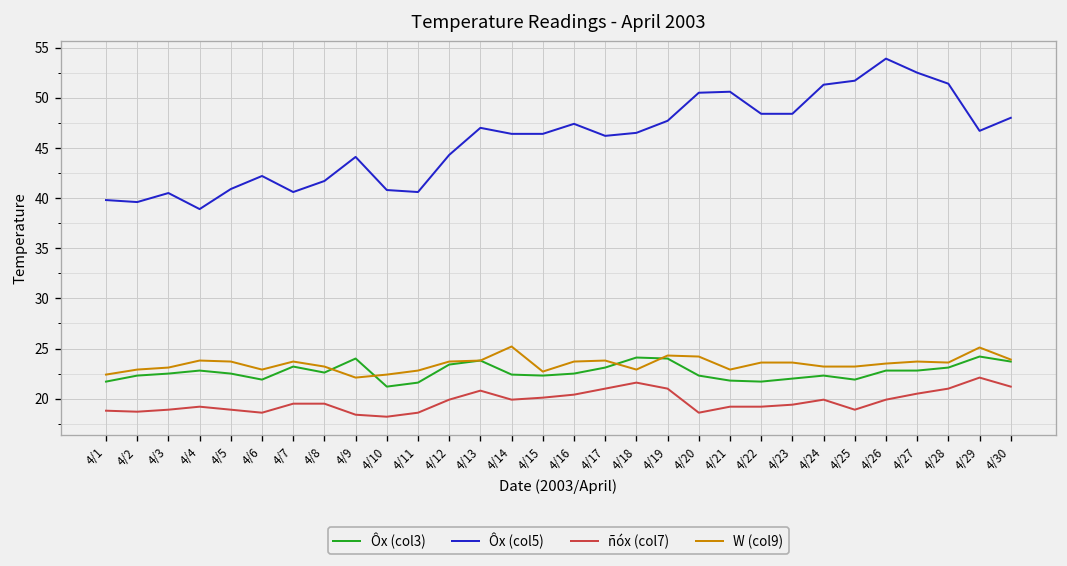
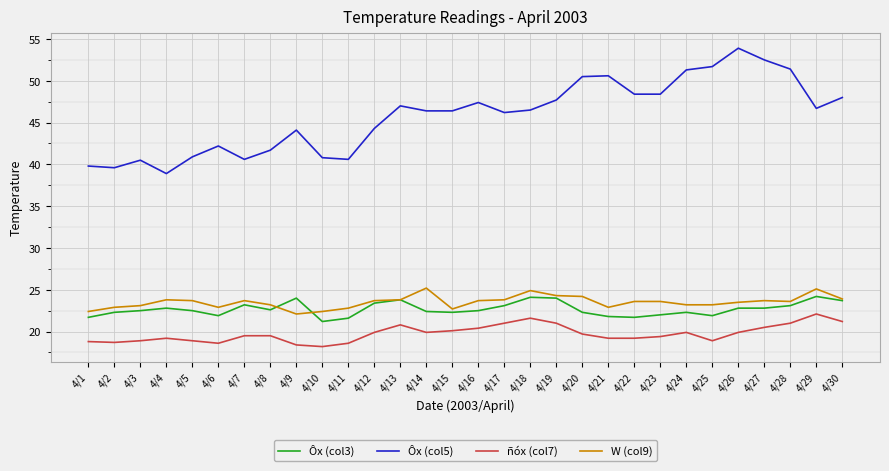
W (col9), 4/18: 23 -> 25
ñóx (col7), 4/20: 19 -> 20
